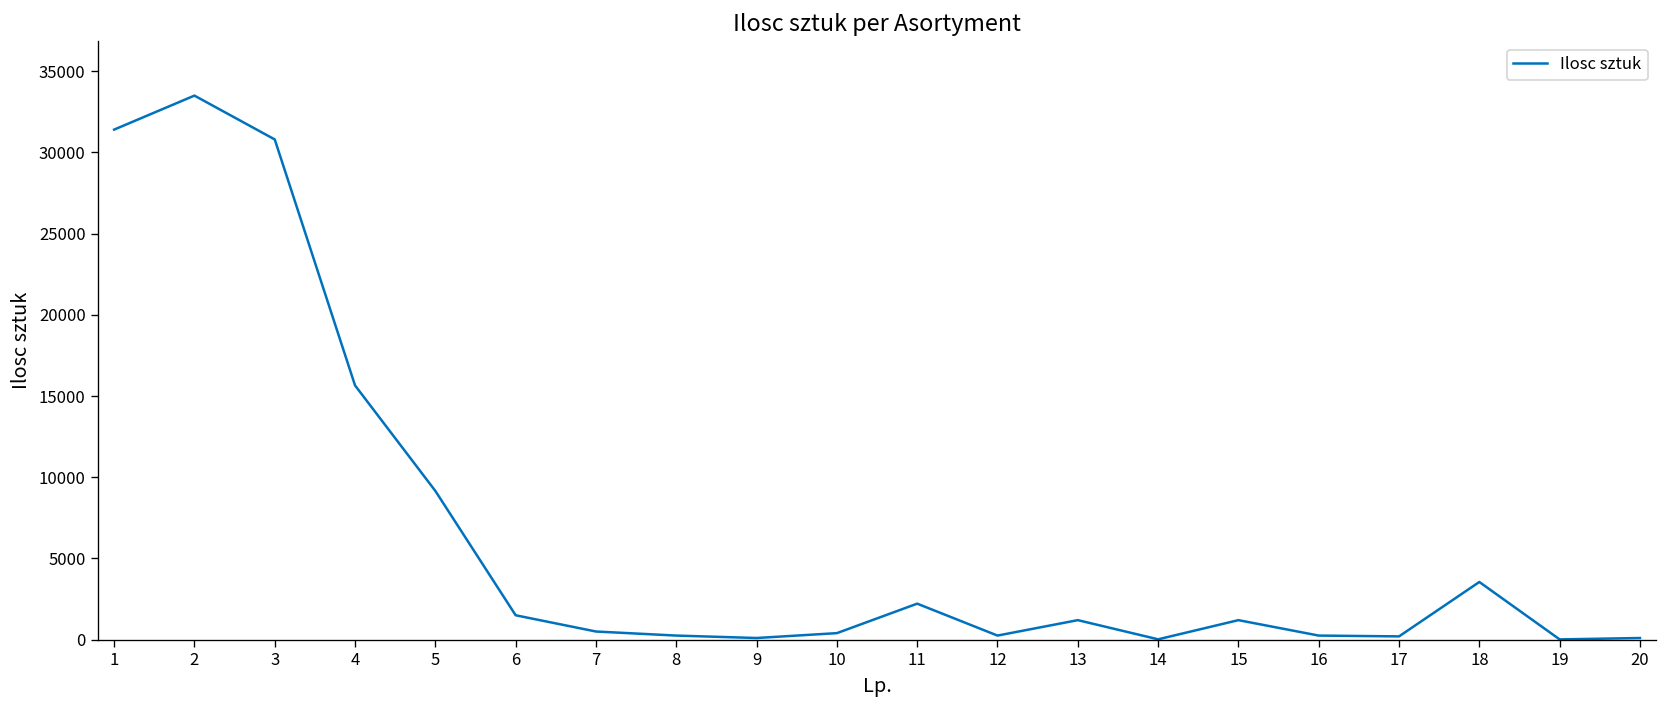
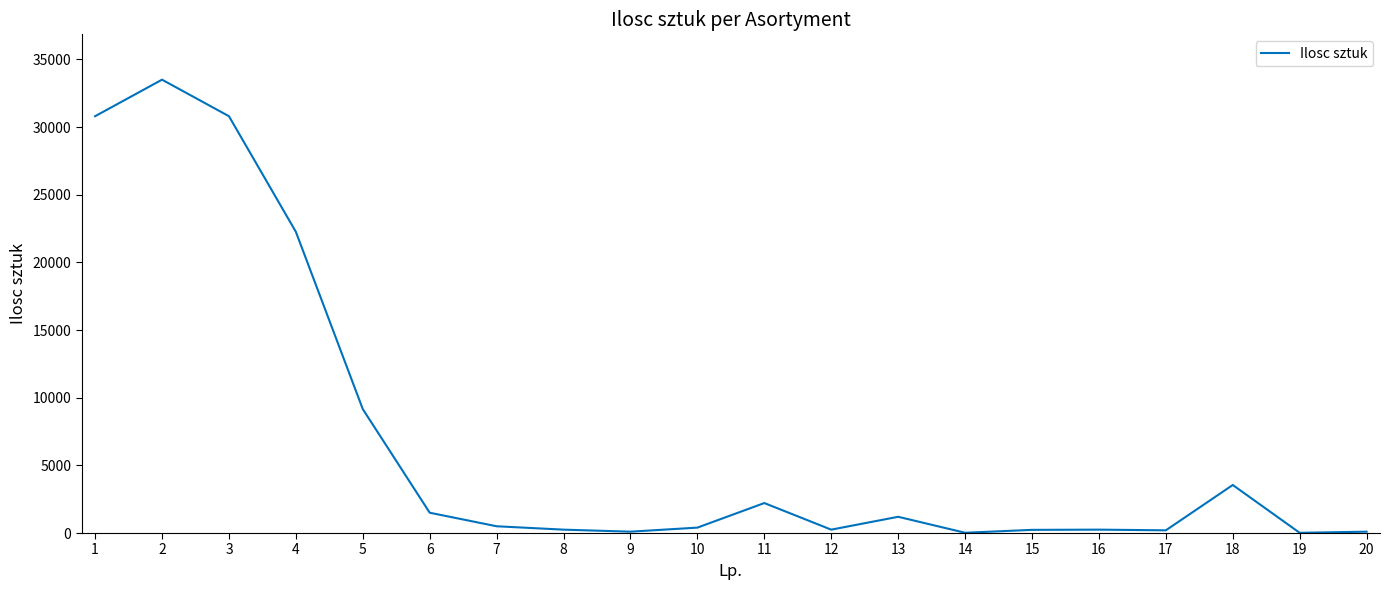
1: 31400 -> 30800
4: 15700 -> 22300
15: 1200 -> 200
